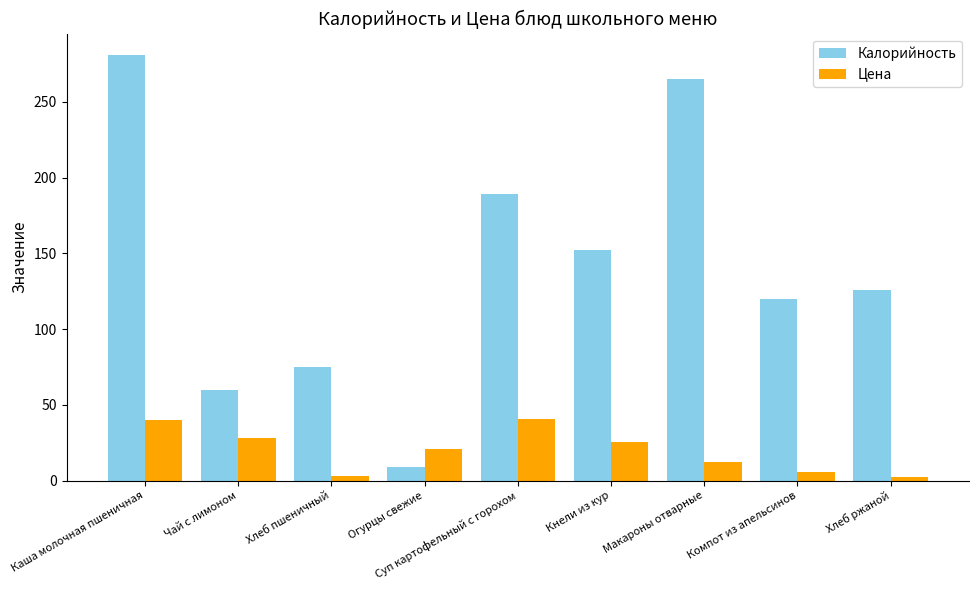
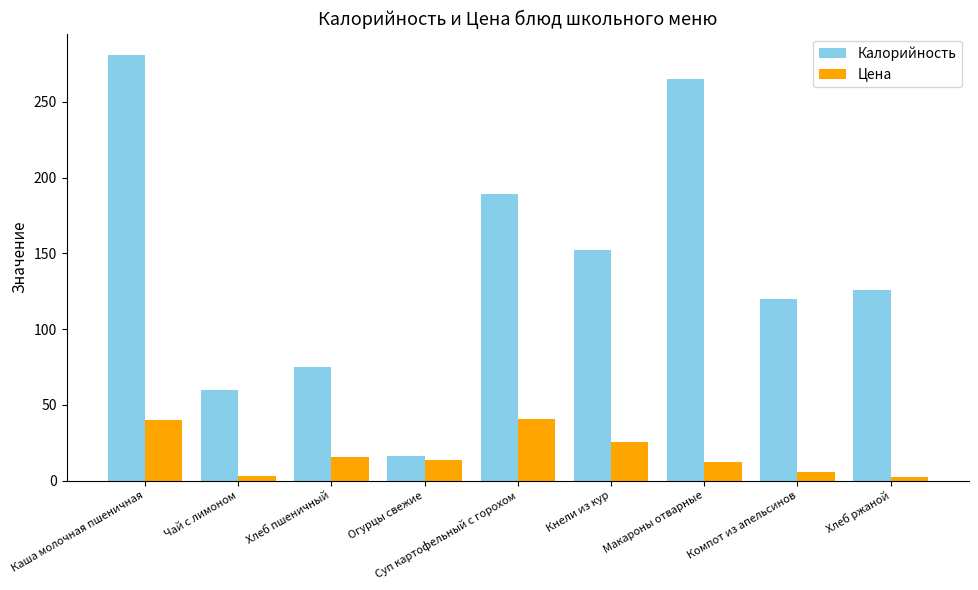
Цена, Чай с лимоном: 28 -> 3
Цена, Хлеб пшеничный: 3 -> 16
Калорийность, Огурцы свежие: 9 -> 16
Цена, Огурцы свежие: 21 -> 13
